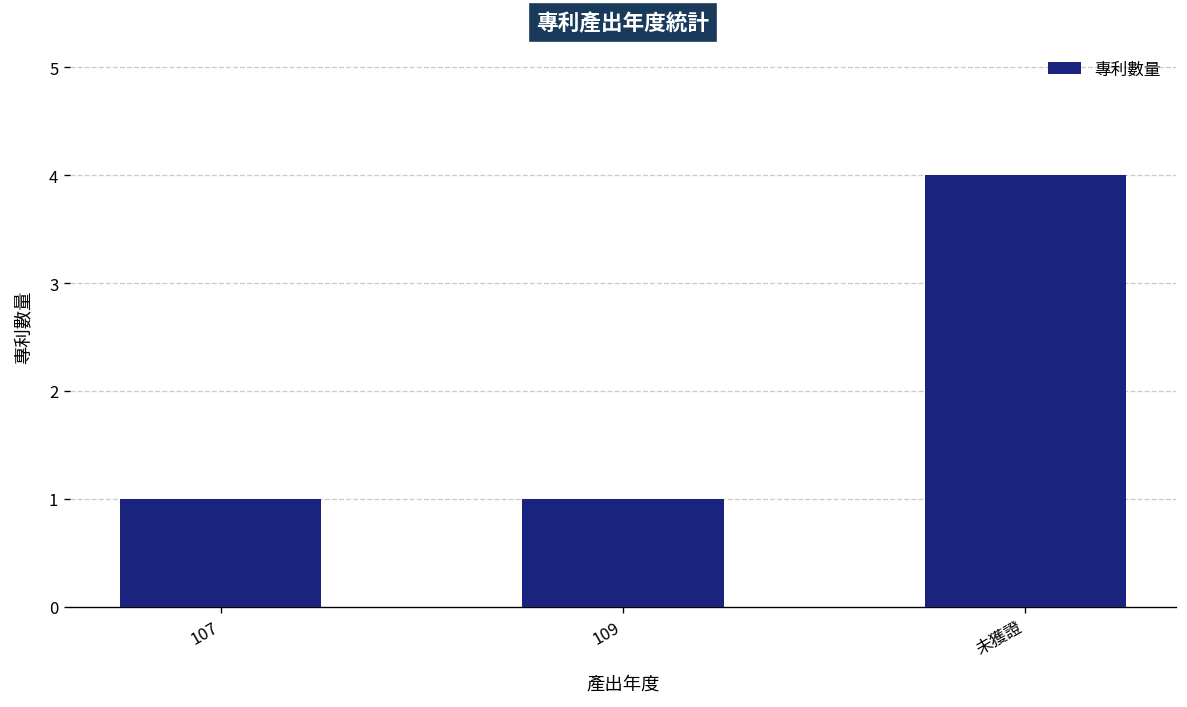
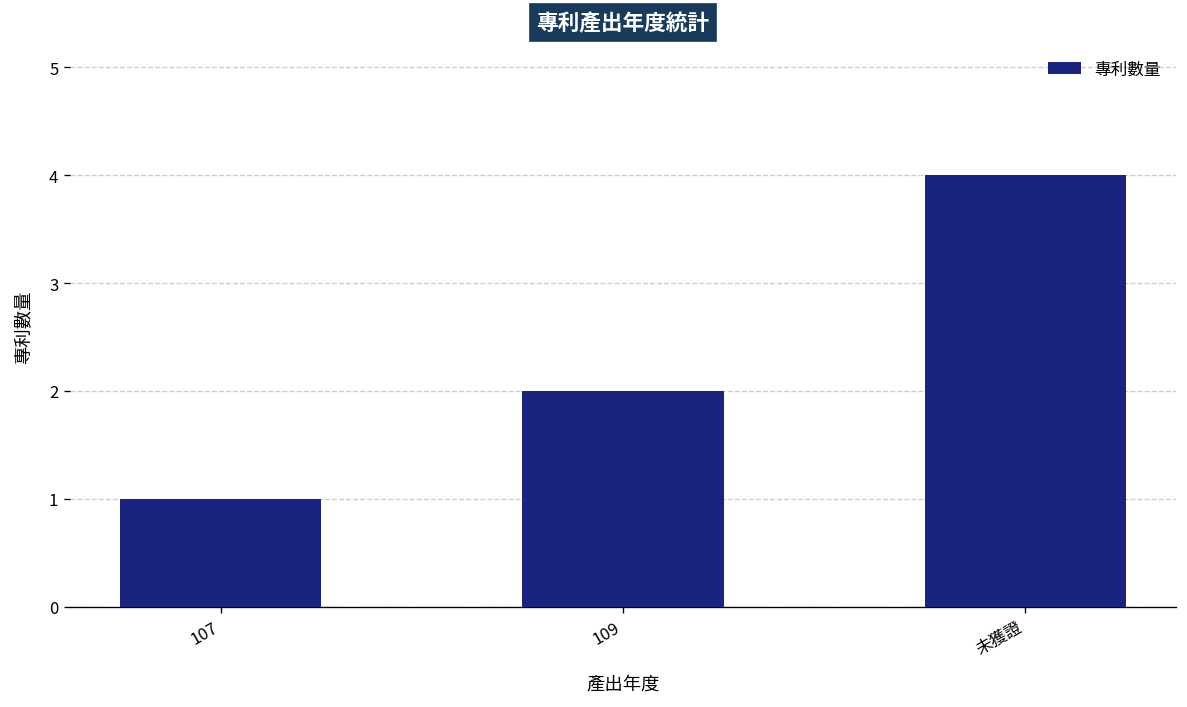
109: 1 -> 2
